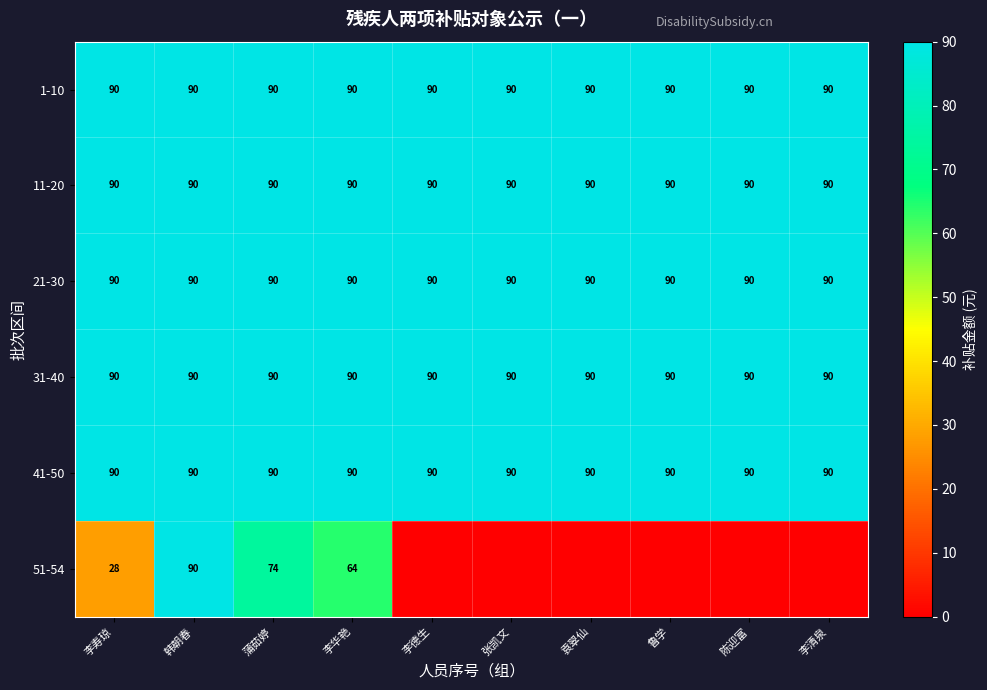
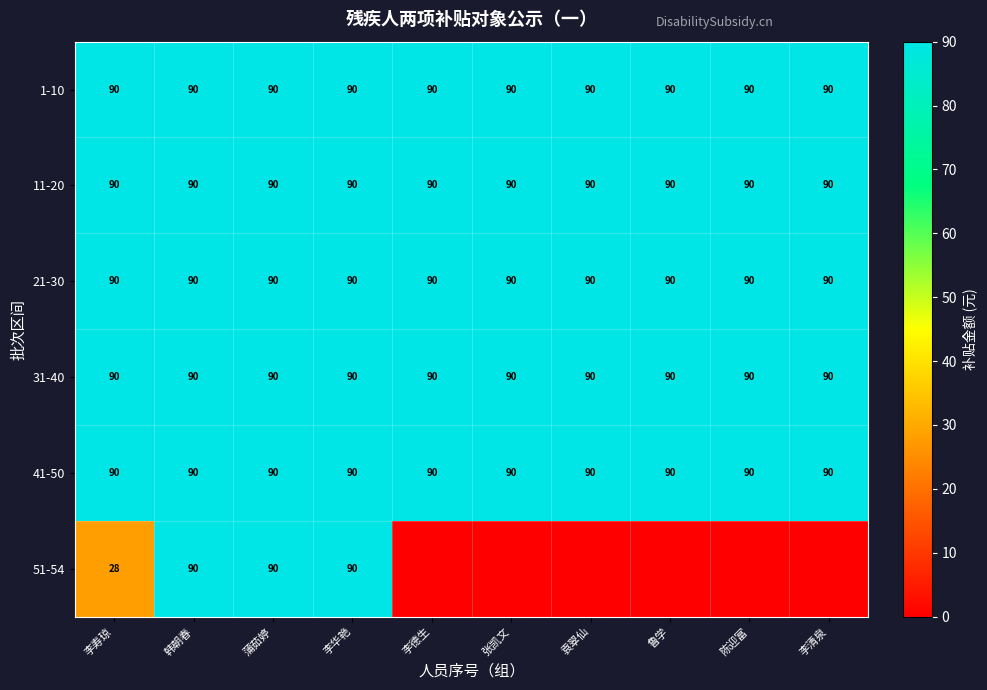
51-54, 蒲茹婷: 74 -> 90
51-54, 李华艳: 64 -> 90
